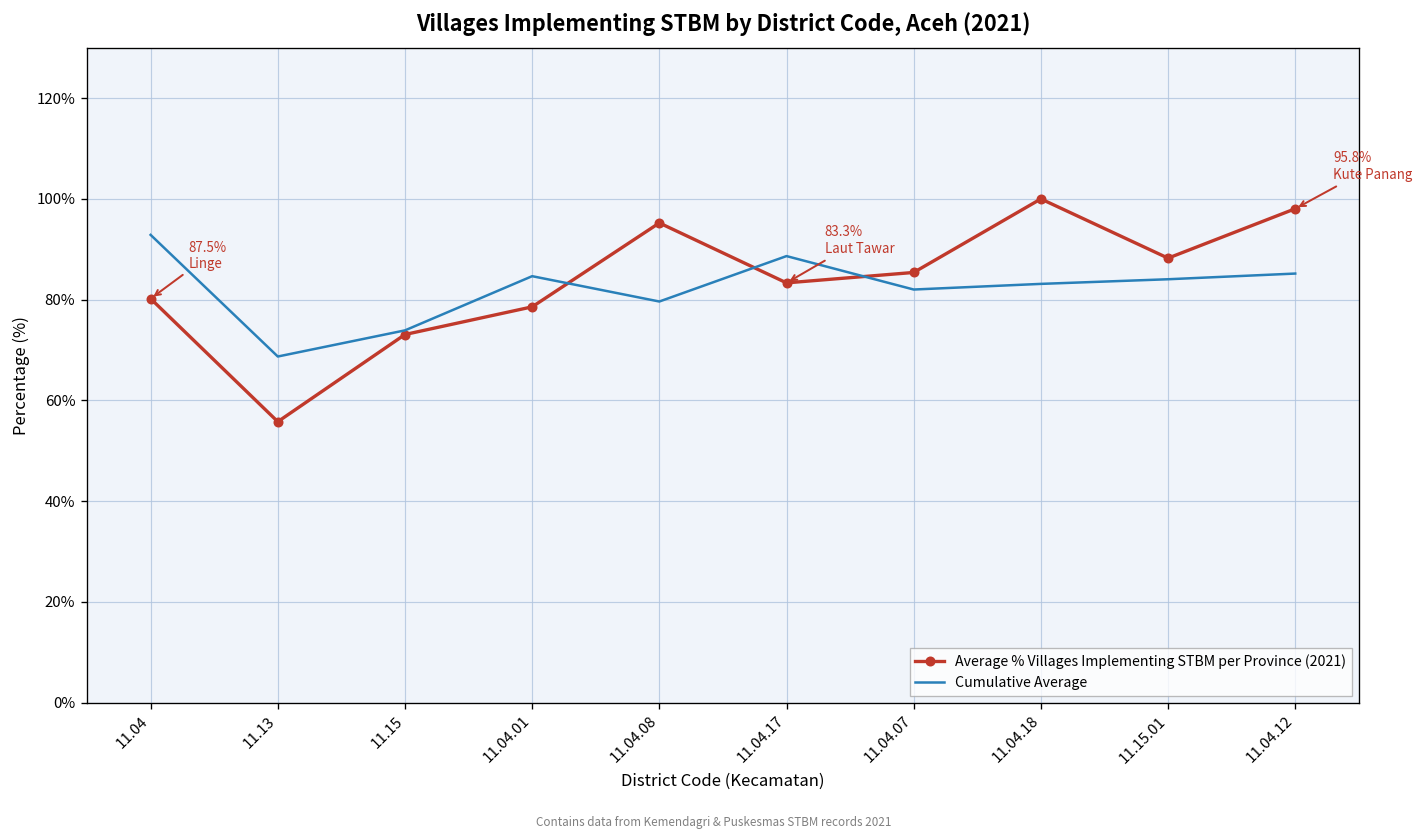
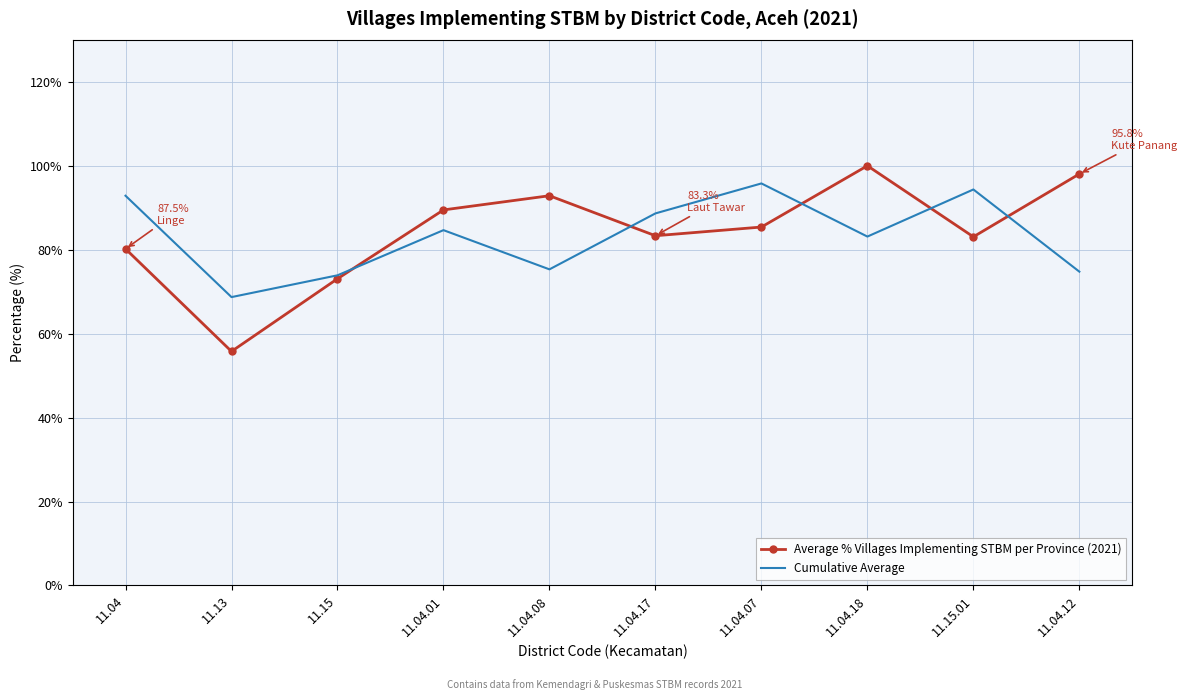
Average % Villages Implementing STBM per Province (2021), 11.04.01: 79% -> 89%
Average % Villages Implementing STBM per Province (2021), 11.04.08: 95% -> 93%
Cumulative Average, 11.04.08: 80% -> 75%
Cumulative Average, 11.04.07: 82% -> 96%
Average % Villages Implementing STBM per Province (2021), 11.15.01: 88% -> 83%
Cumulative Average, 11.15.01: 84% -> 94%
Cumulative Average, 11.04.12: 85% -> 75%
